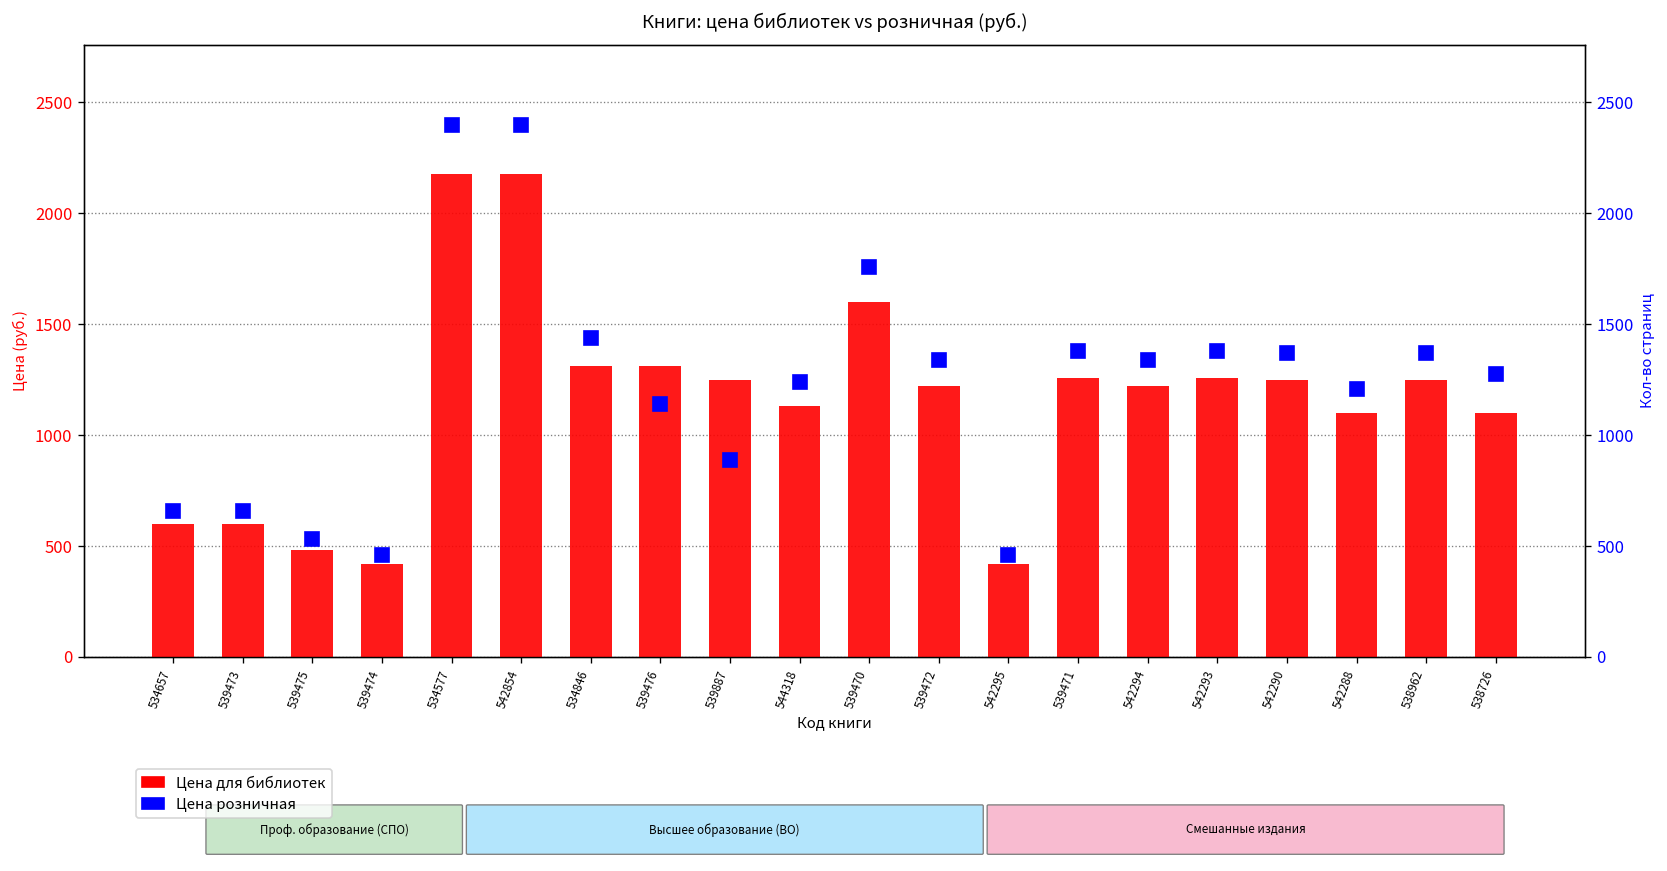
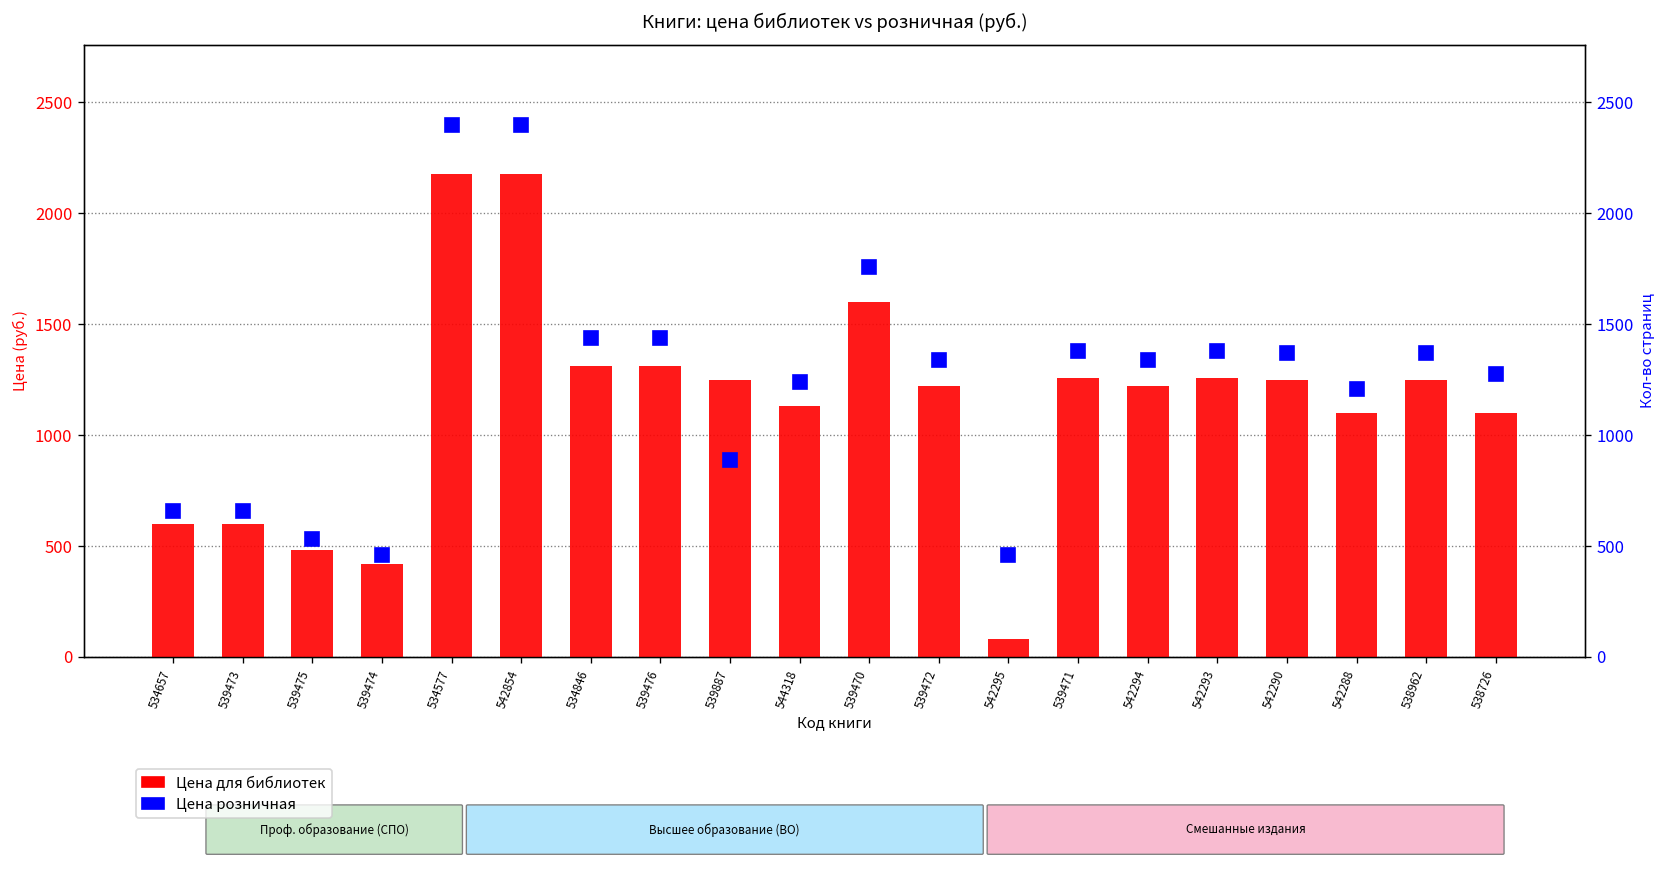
Цена для библиотек, 542295: 420 -> 80
Цена розничная, 539476: 1140 -> 1440
